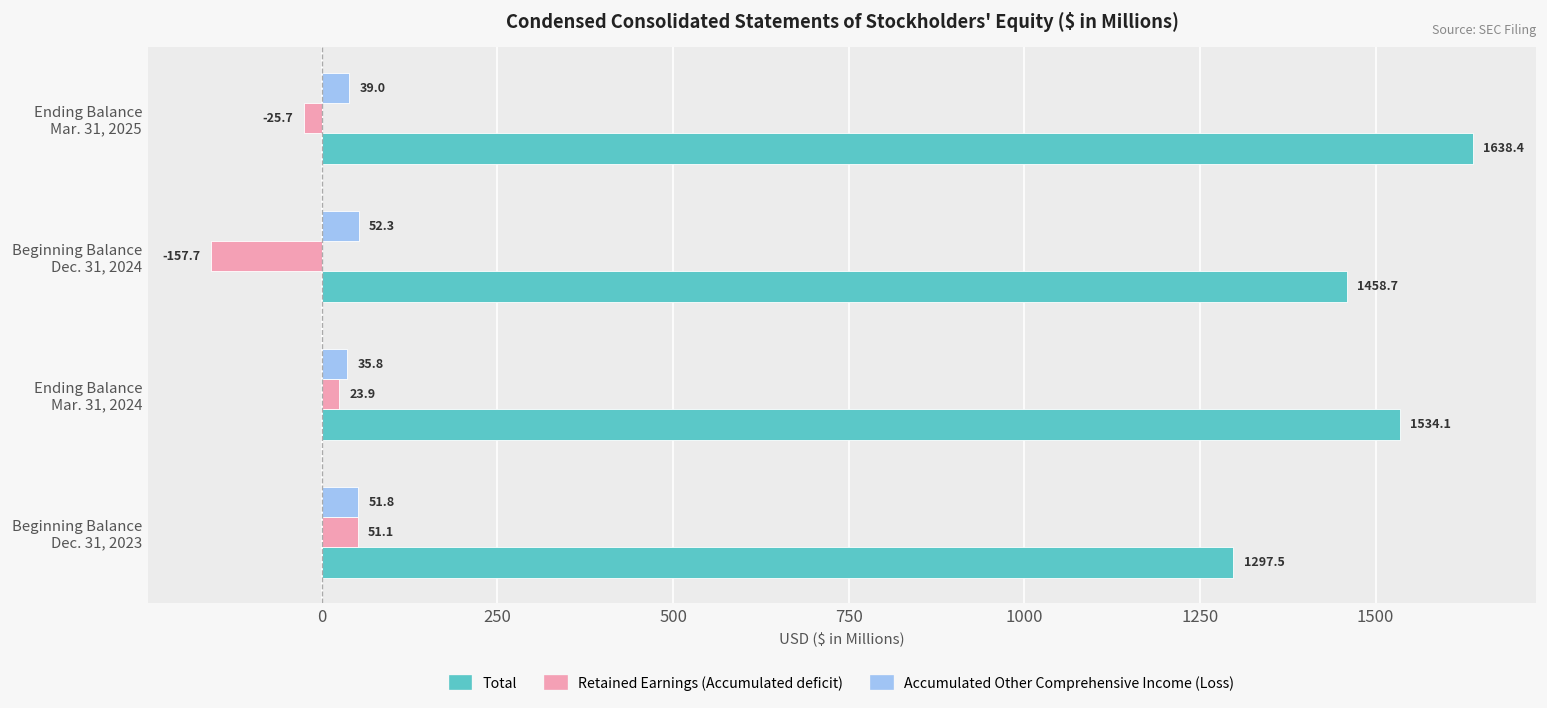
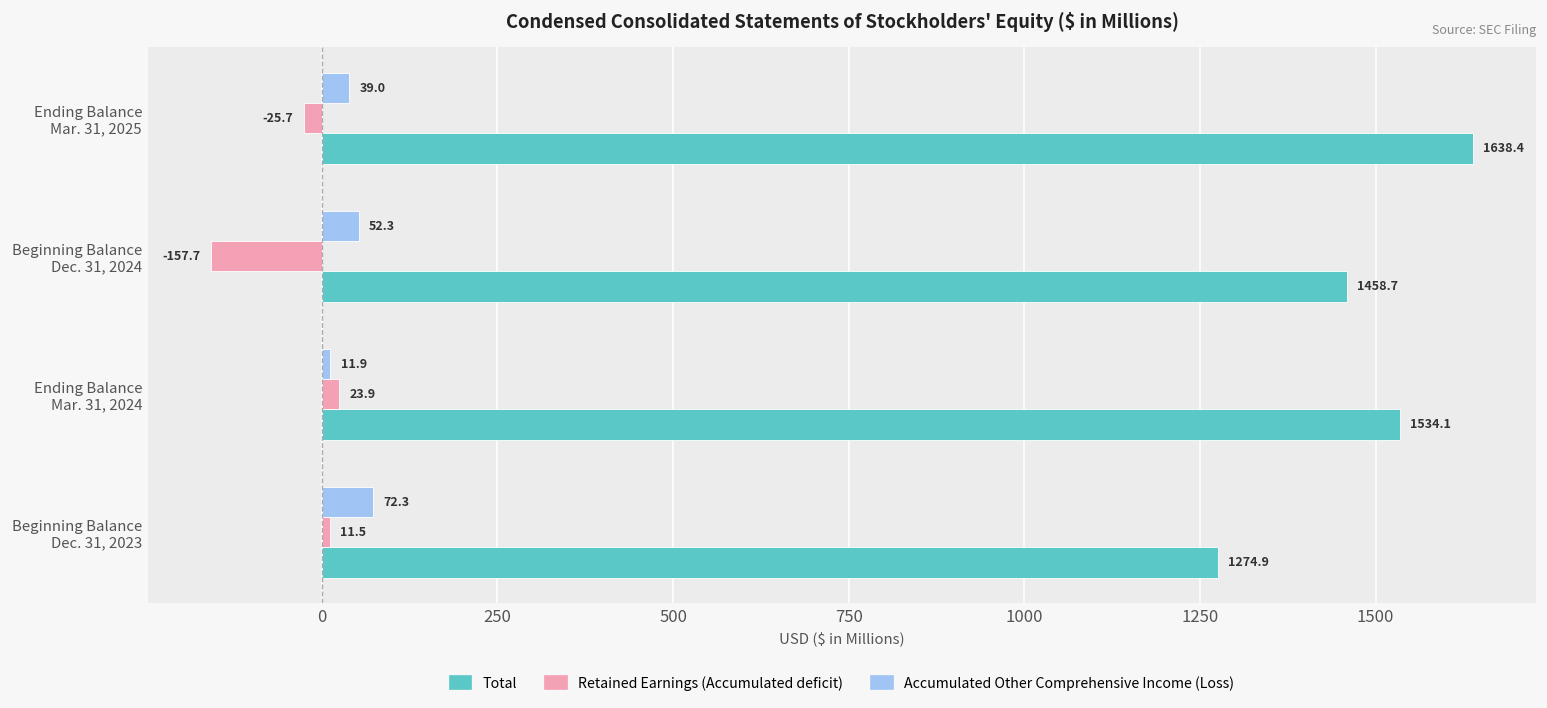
Accumulated Other Comprehensive Income (Loss), Ending Balance Mar. 31, 2024: 35.8 -> 11.9
Accumulated Other Comprehensive Income (Loss), Beginning Balance Dec. 31, 2023: 51.8 -> 72.3
Retained Earnings (Accumulated deficit), Beginning Balance Dec. 31, 2023: 51.1 -> 11.5
Total, Beginning Balance Dec. 31, 2023: 1297.5 -> 1274.9
